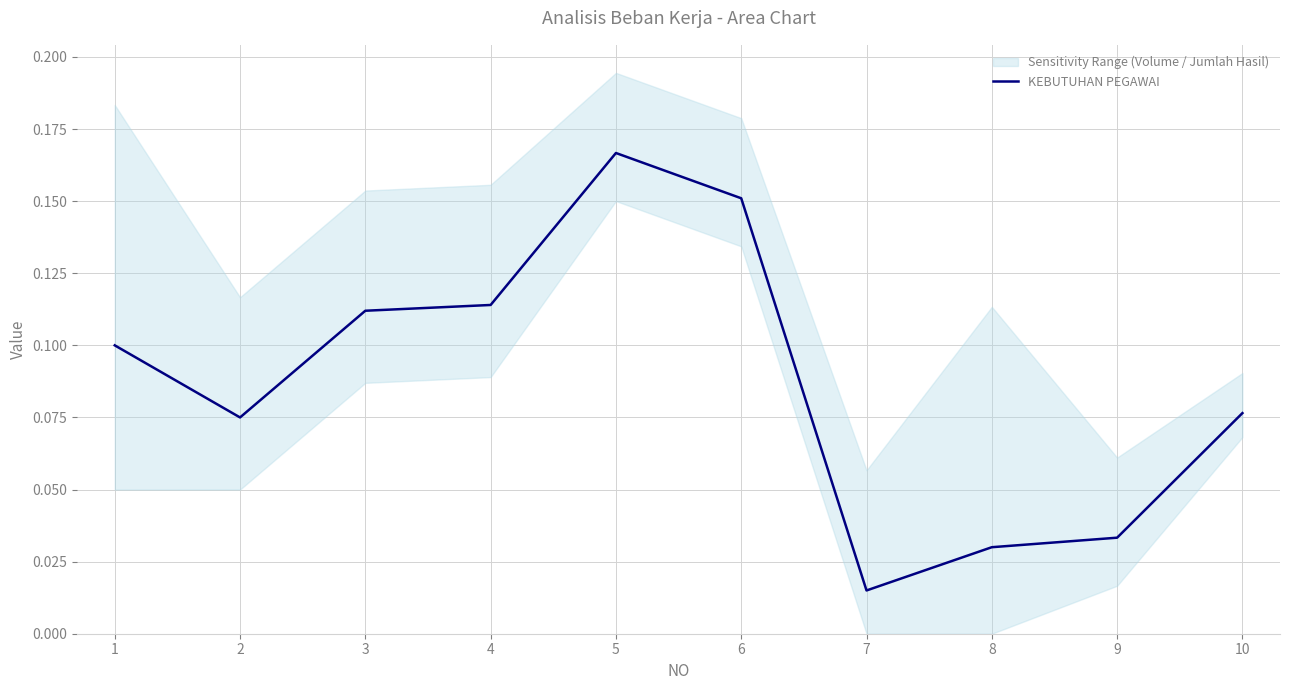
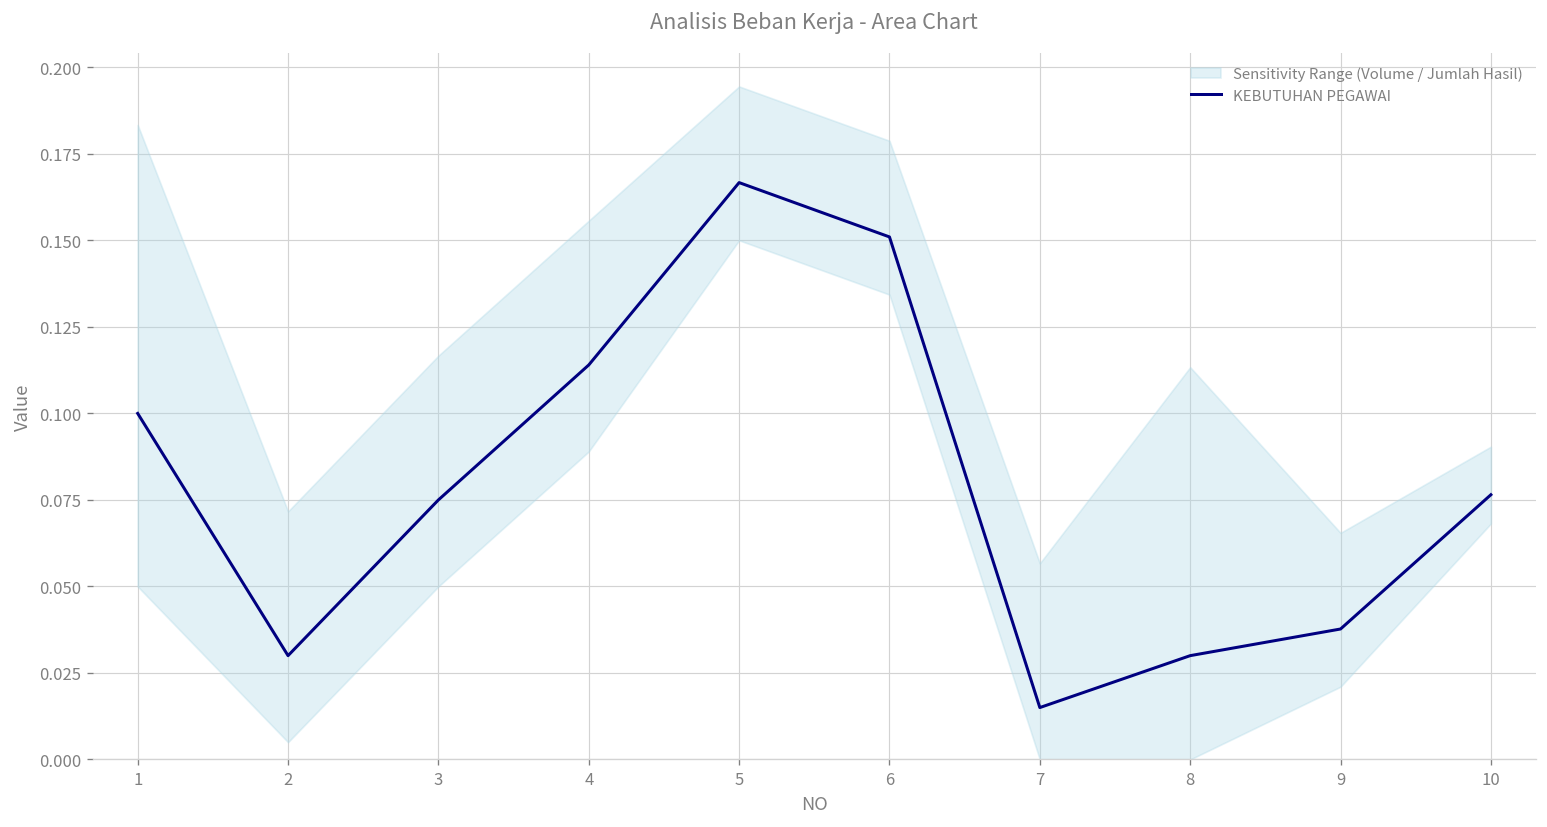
KEBUTUHAN PEGAWAI, 2: 0.075 -> 0.030
KEBUTUHAN PEGAWAI, 3: 0.112 -> 0.075
KEBUTUHAN PEGAWAI, 9: 0.033 -> 0.038
